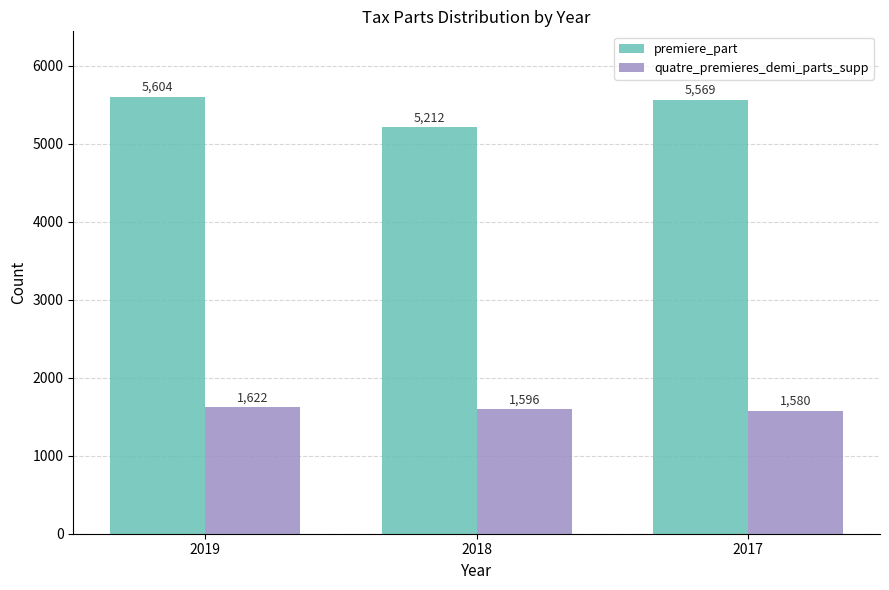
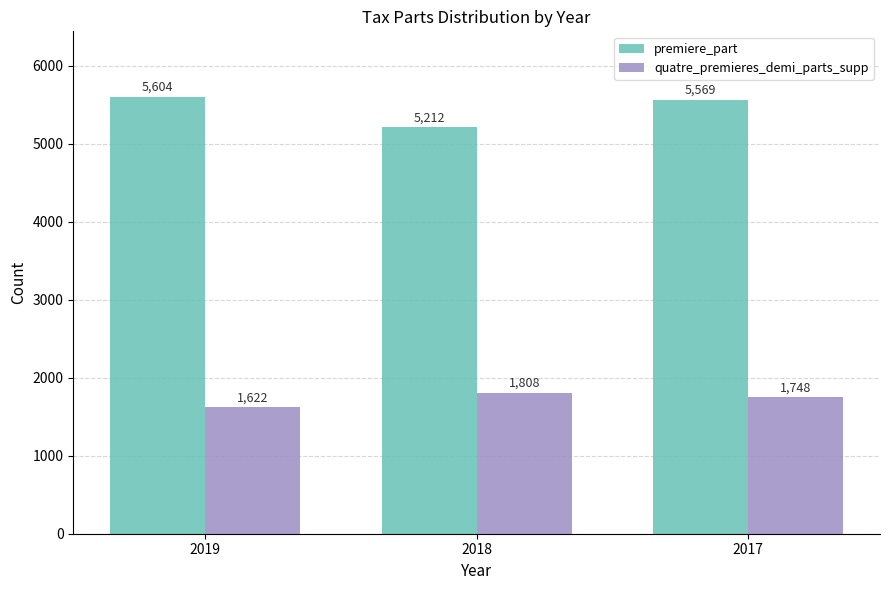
quatre_premieres_demi_parts_supp, 2018: 1,596 -> 1,808
quatre_premieres_demi_parts_supp, 2017: 1,580 -> 1,748
